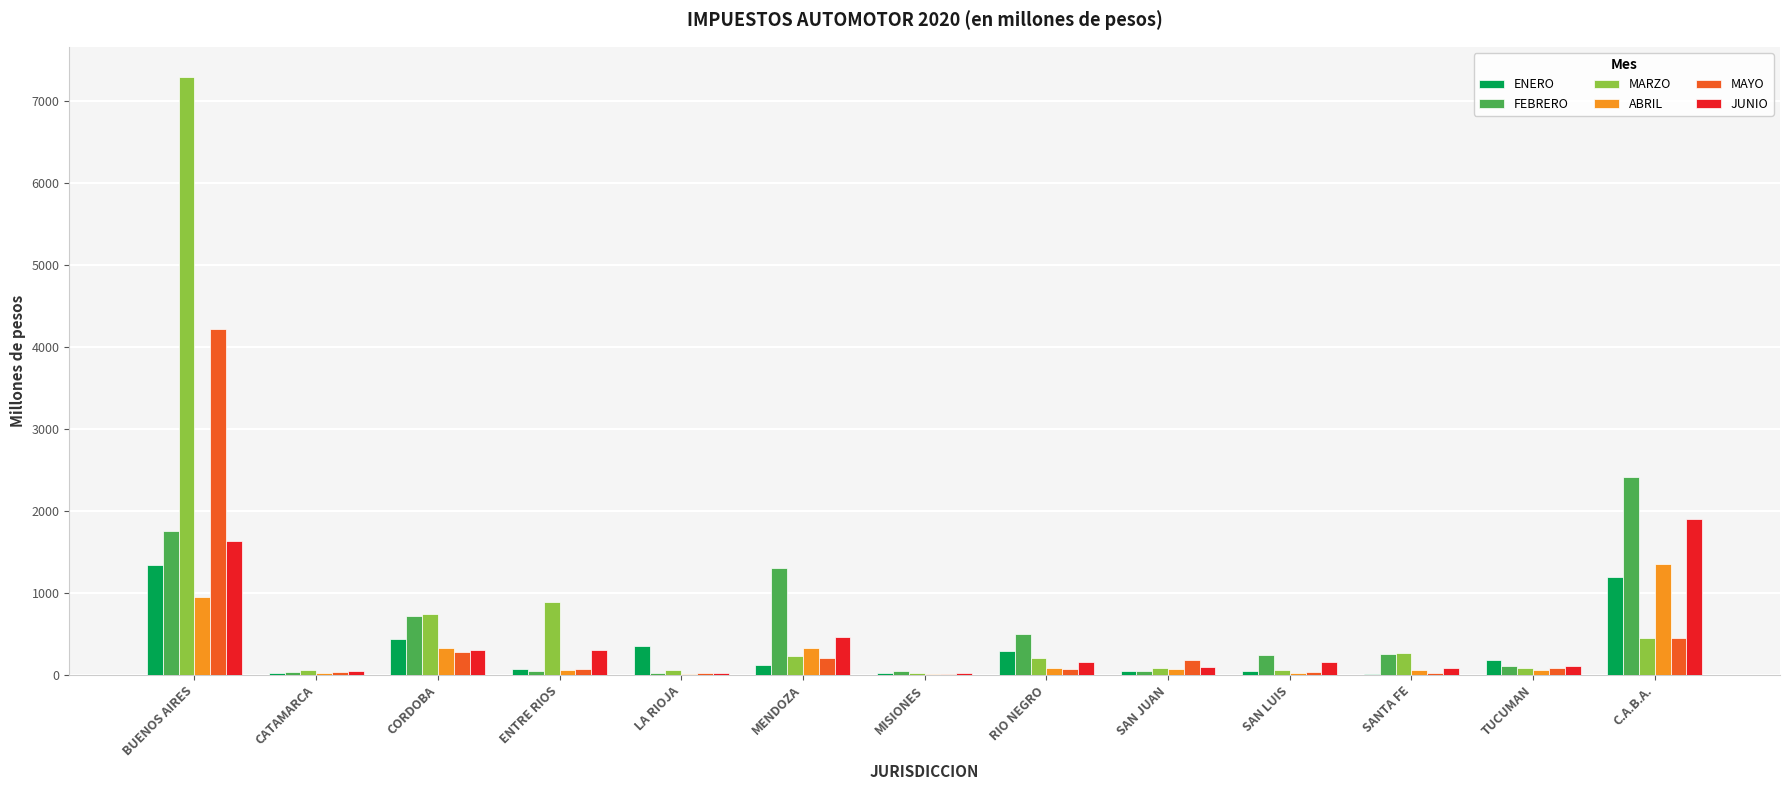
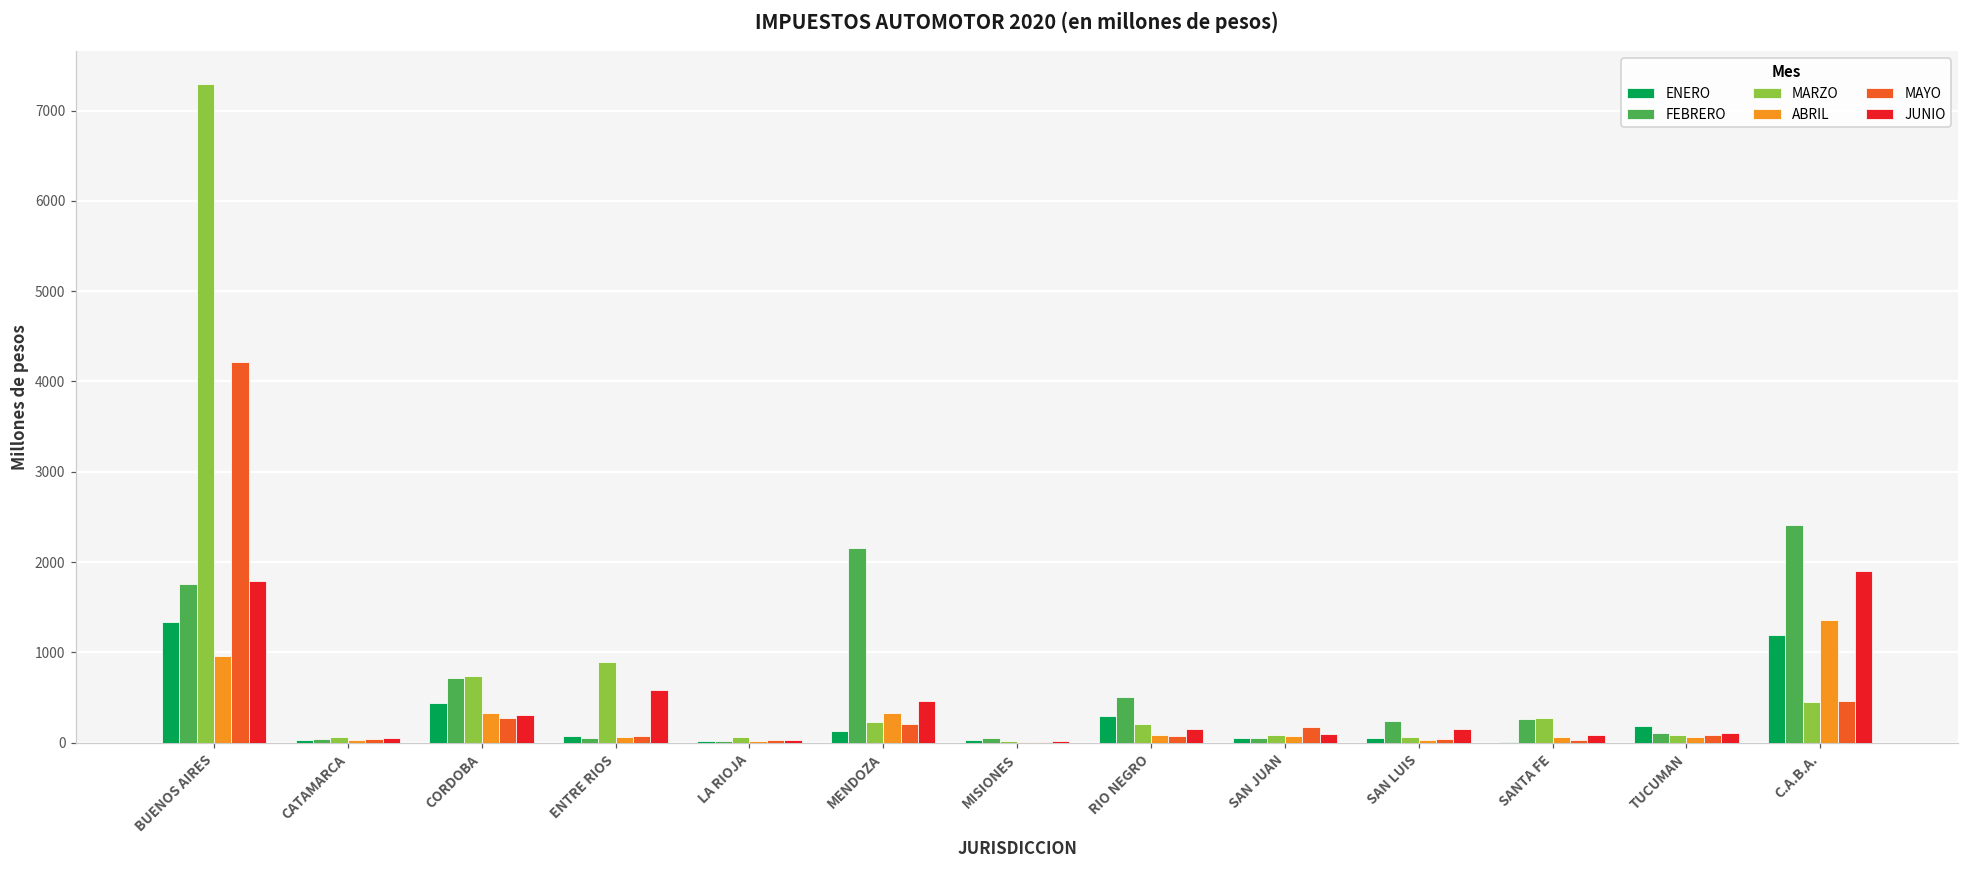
JUNIO, BUENOS AIRES: 1600 -> 1800
JUNIO, ENTRE RIOS: 300 -> 600
ENERO, LA RIOJA: 400 -> 0
FEBRERO, MENDOZA: 1300 -> 2200
